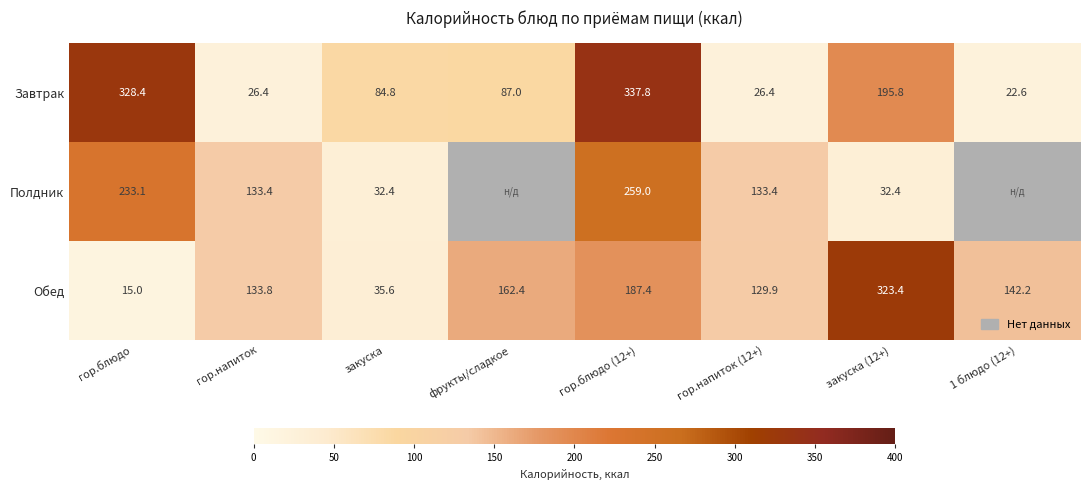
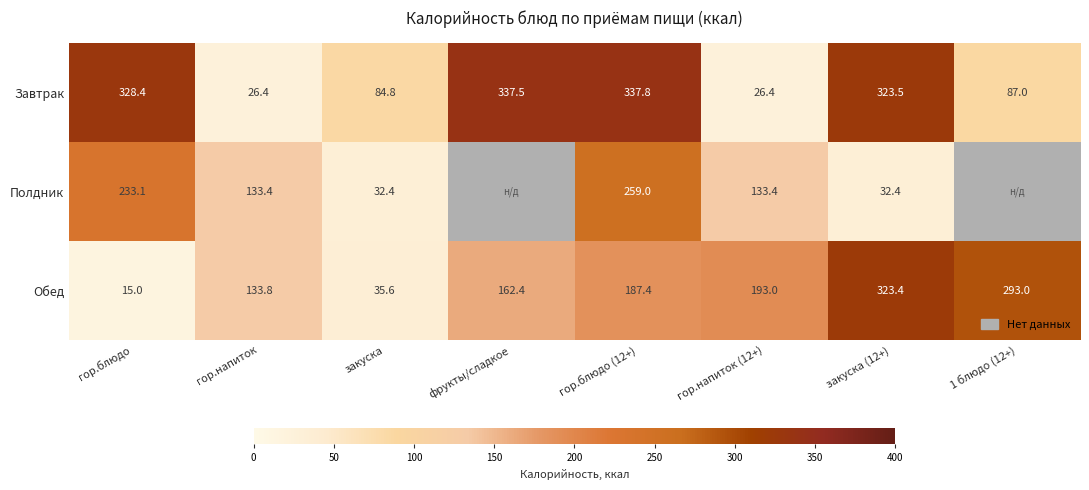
Завтрак, фрукты/сладкое: 87.0 -> 337.5
Завтрак, закуска (12+): 195.8 -> 323.5
Завтрак, 1 блюдо (12+): 22.6 -> 87.0
Обед, гор.напиток (12+): 129.9 -> 193.0
Обед, 1 блюдо (12+): 142.2 -> 293.0
